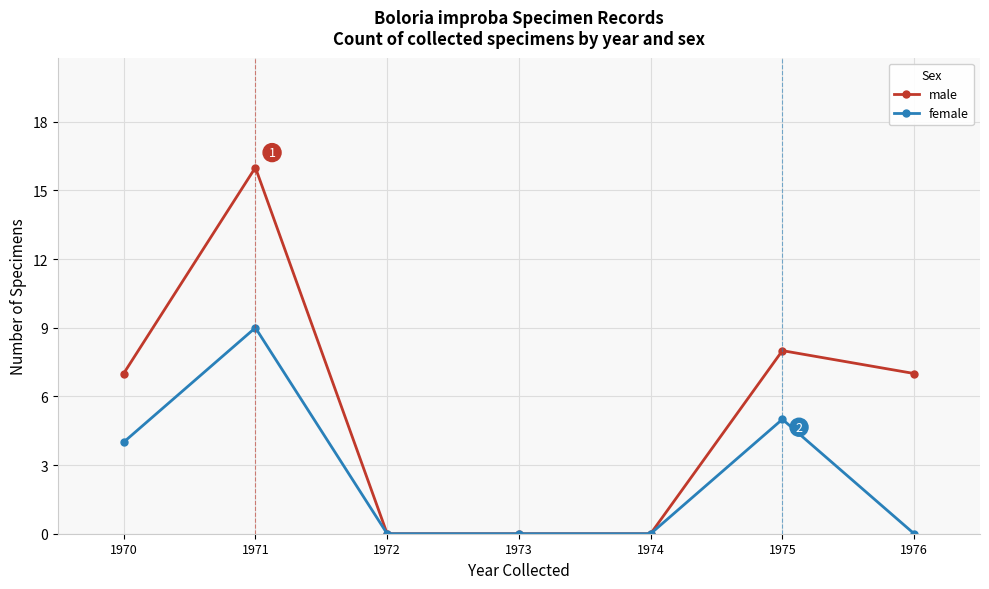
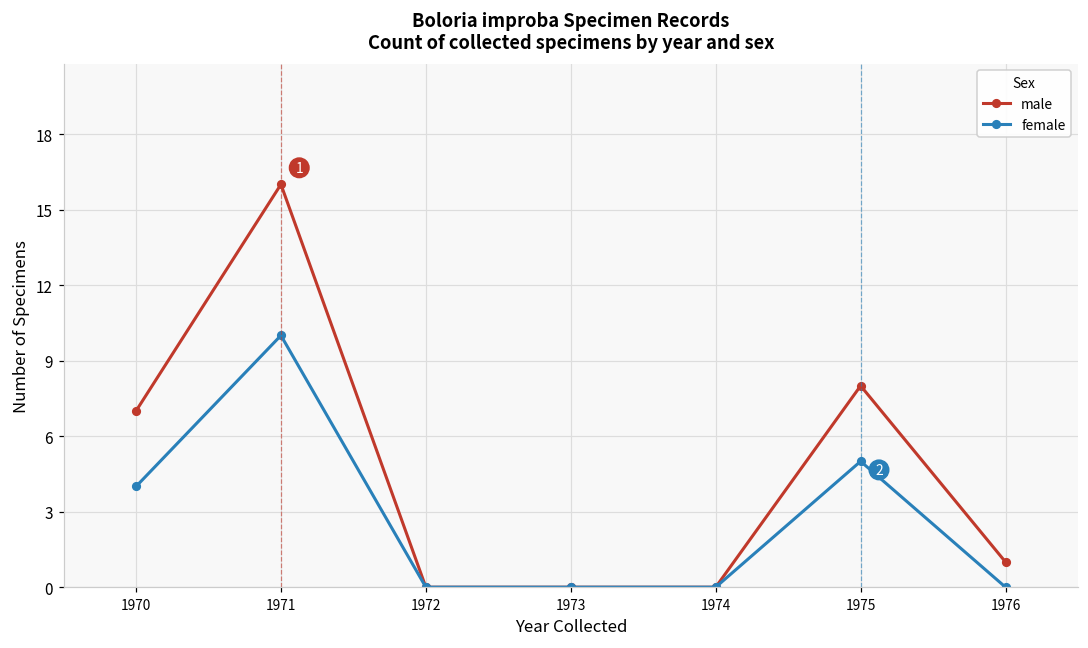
female, 1971: 9 -> 10
male, 1976: 7 -> 1
